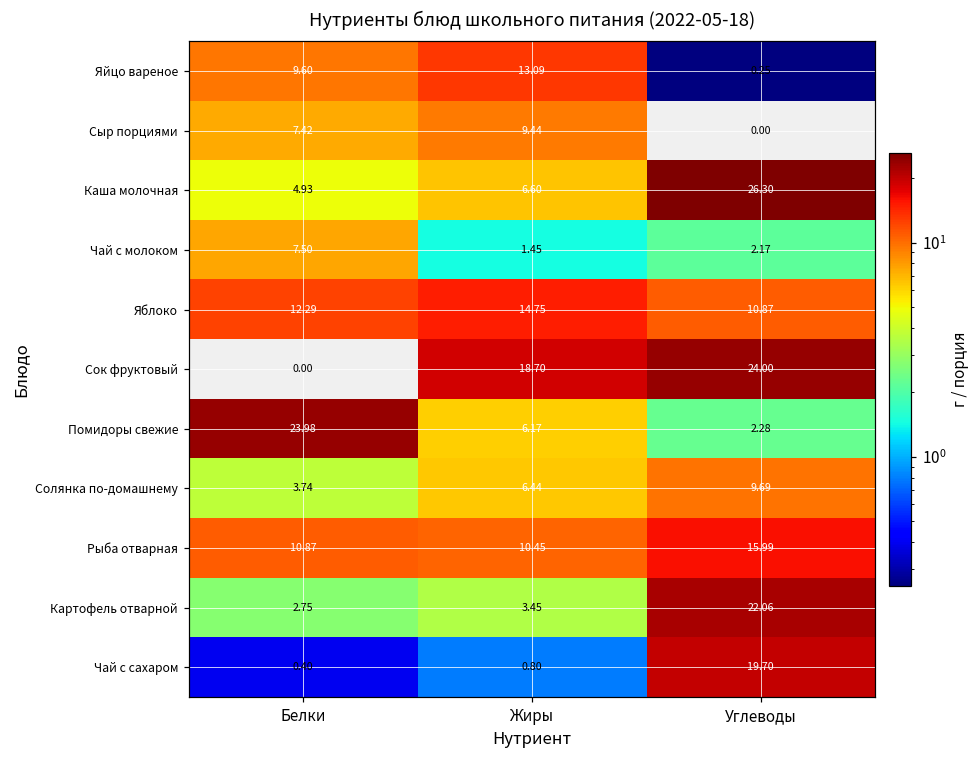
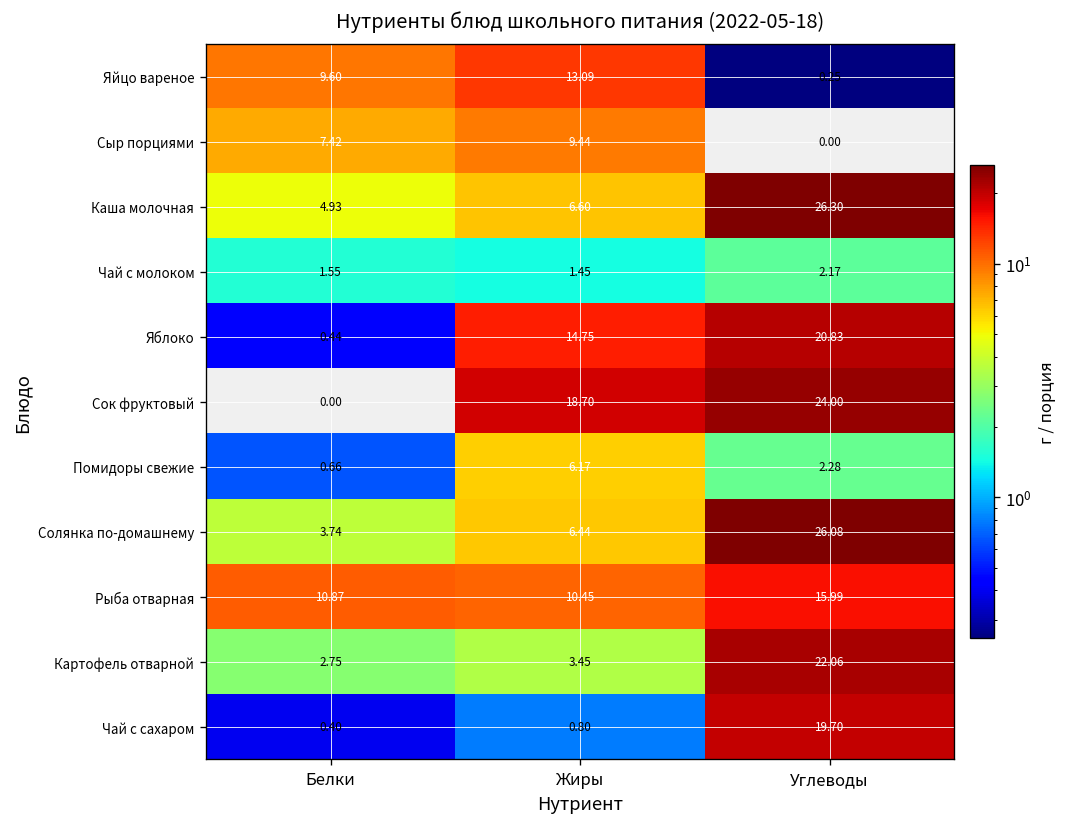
Чай с молоком, Белки: 7.50 -> 1.55
Яблоко, Белки: 12.29 -> 0.44
Яблоко, Углеводы: 10.87 -> 20.83
Помидоры свежие, Белки: 23.98 -> 0.66
Солянка по-домашнему, Углеводы: 9.69 -> 26.08
